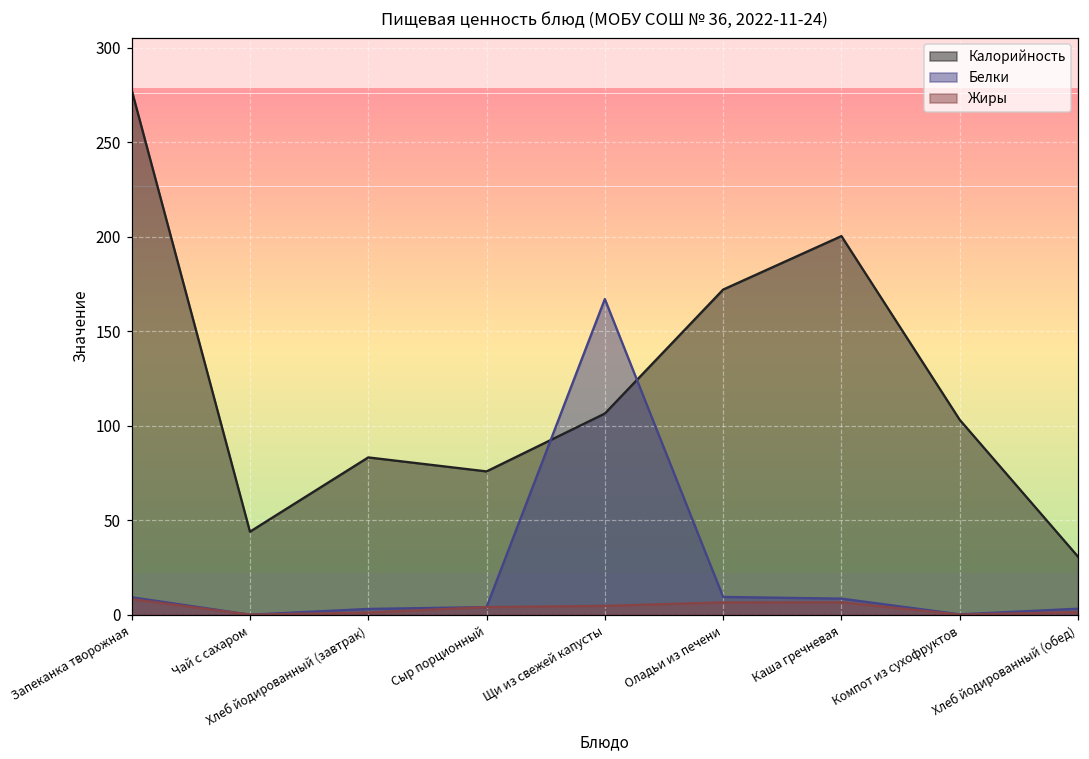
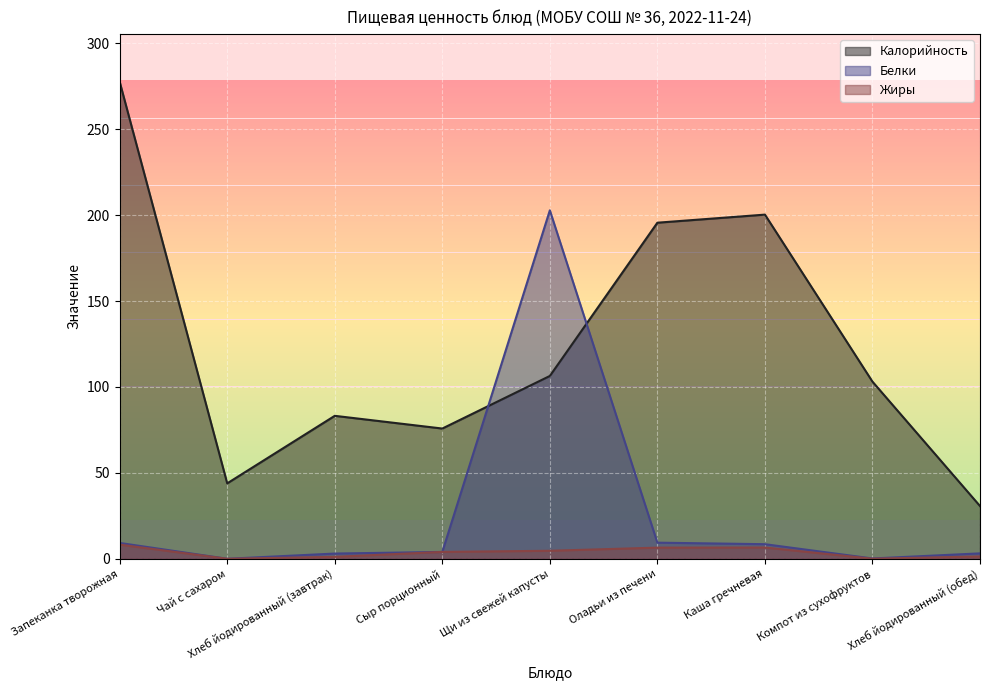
Белки, Щи из свежей капусты: 167 -> 203
Калорийность, Оладьи из печени: 172 -> 196
